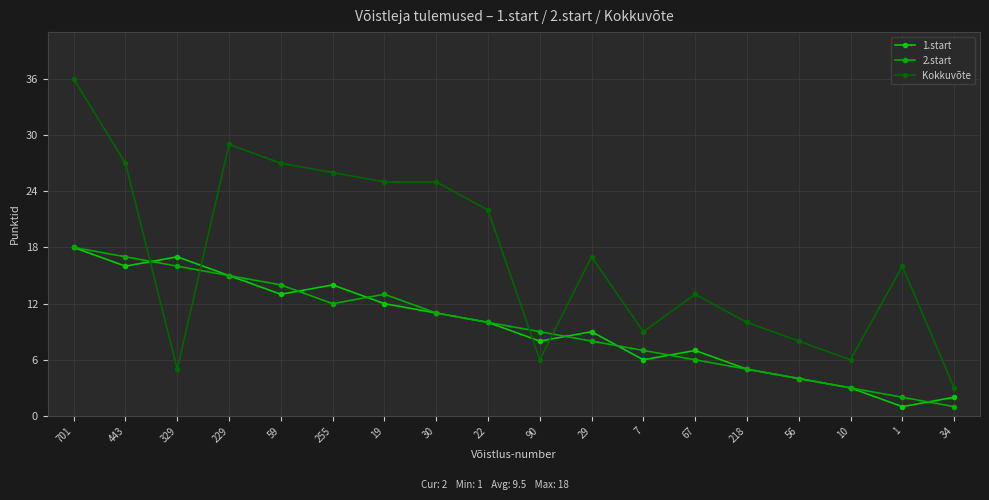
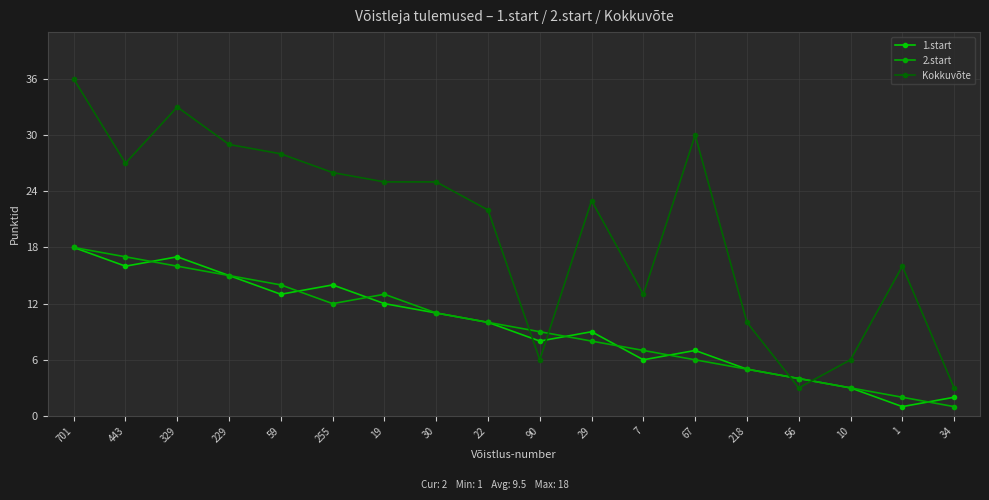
Kokkuvõte, 329: 5 -> 33
Kokkuvõte, 59: 27 -> 28
Kokkuvõte, 29: 17 -> 23
Kokkuvõte, 7: 9 -> 13
Kokkuvõte, 67: 13 -> 30
Kokkuvõte, 56: 8 -> 3
